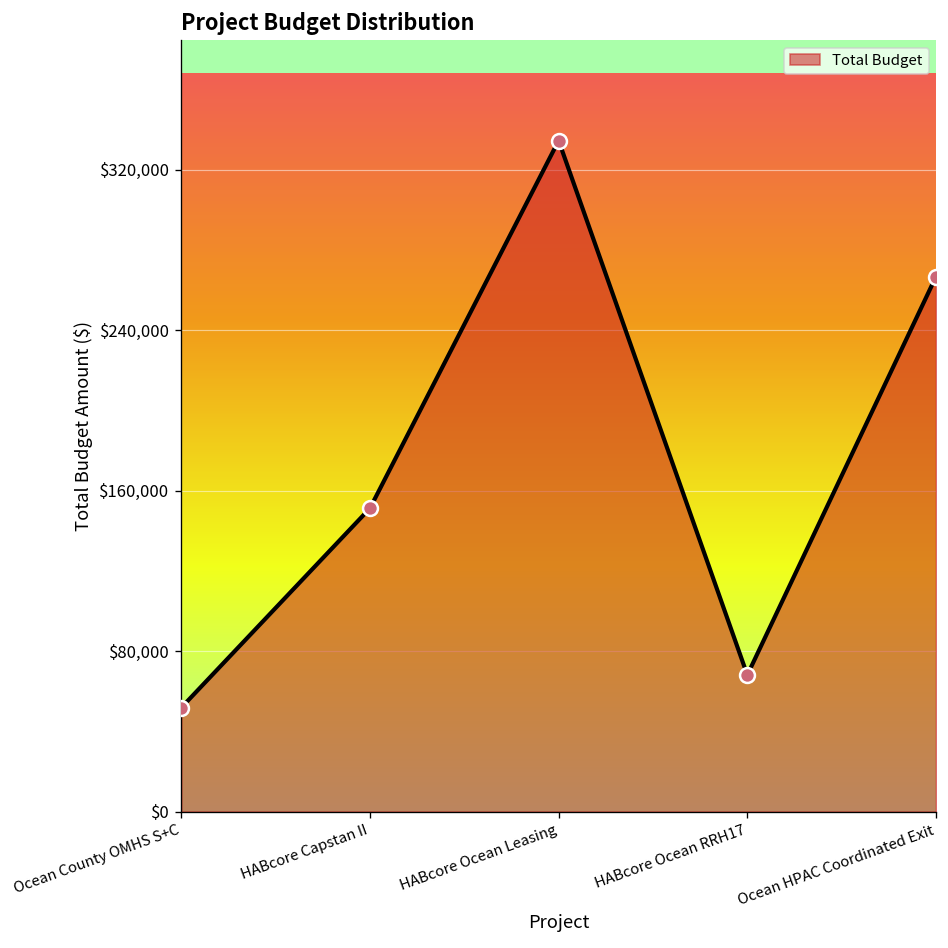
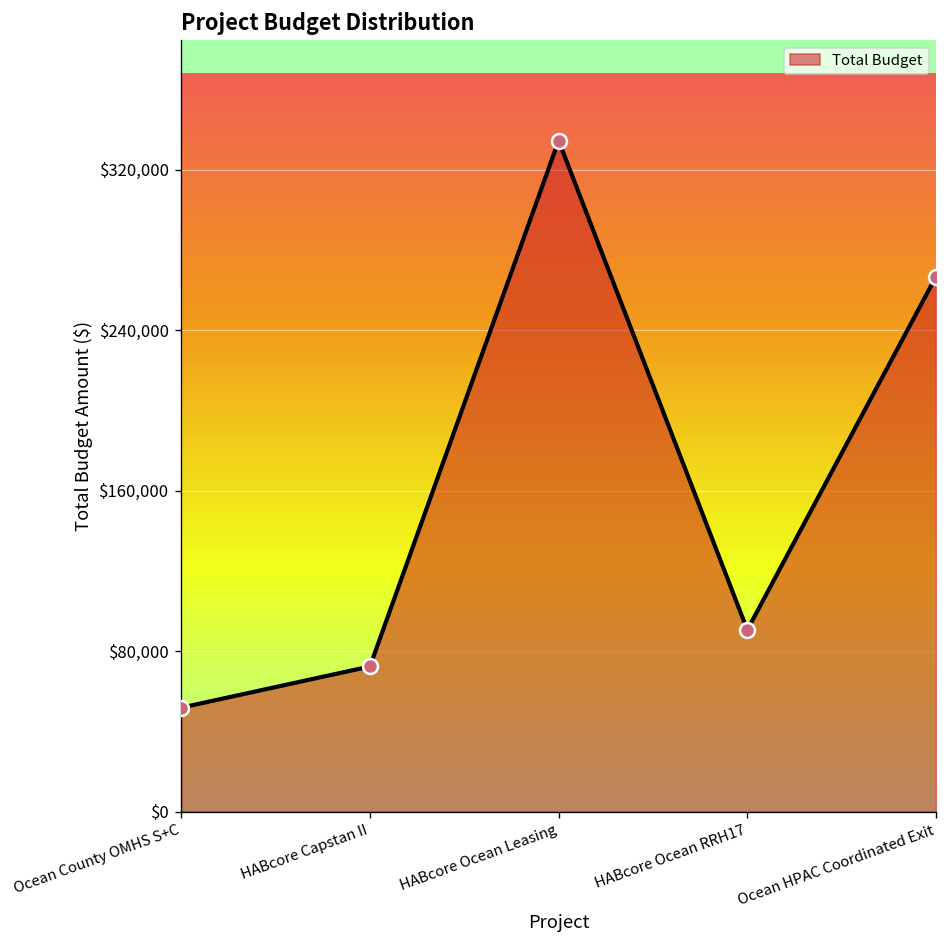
HABcore Capstan II: $151,000 -> $72,000
HABcore Ocean RRH17: $68,000 -> $91,000
